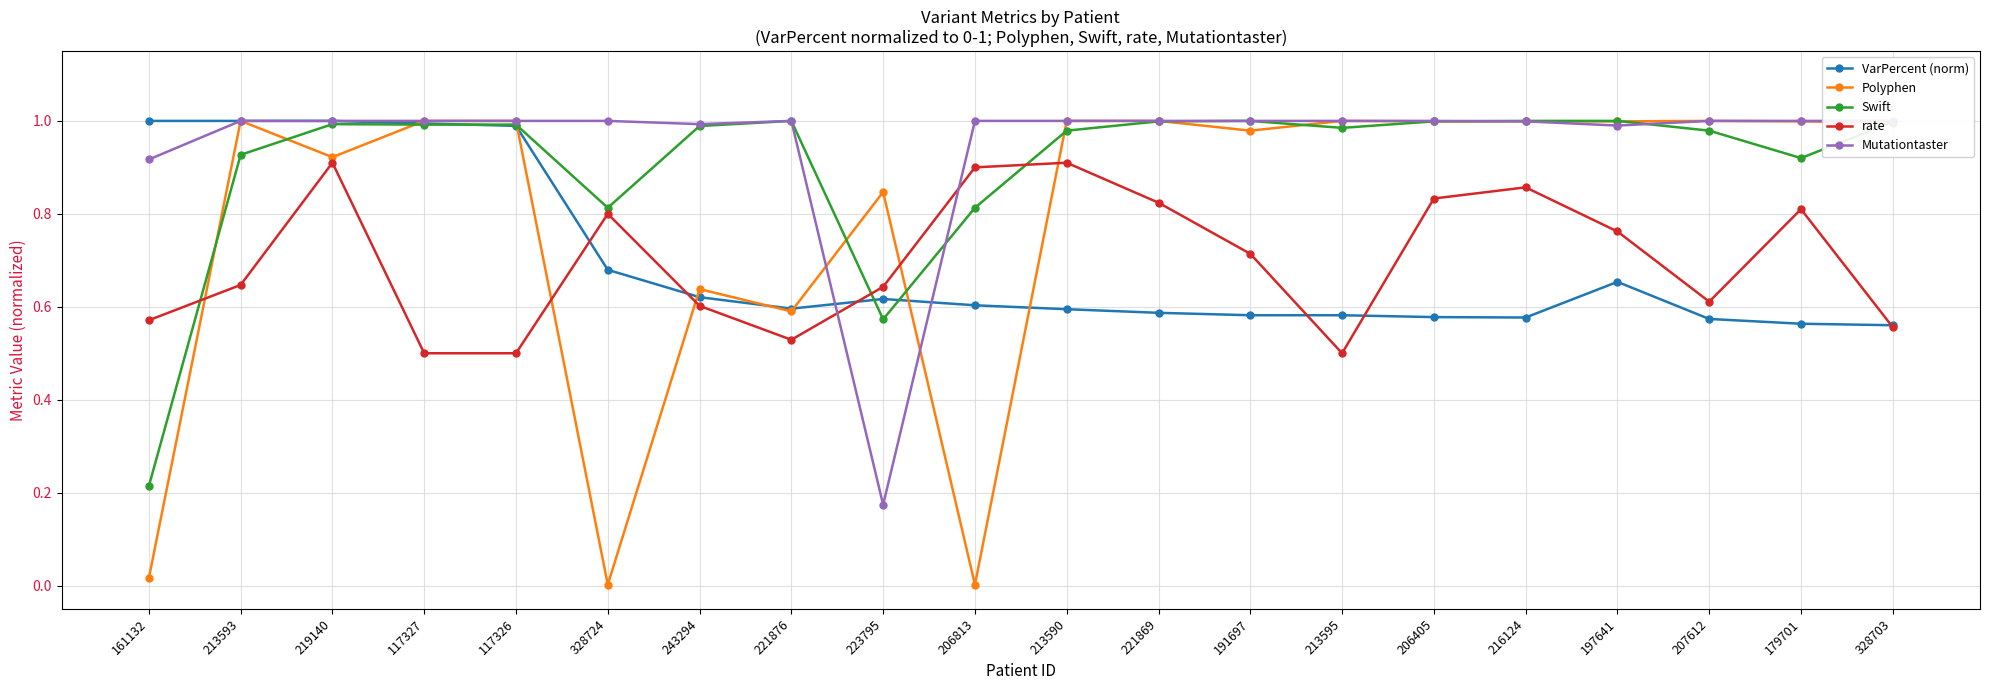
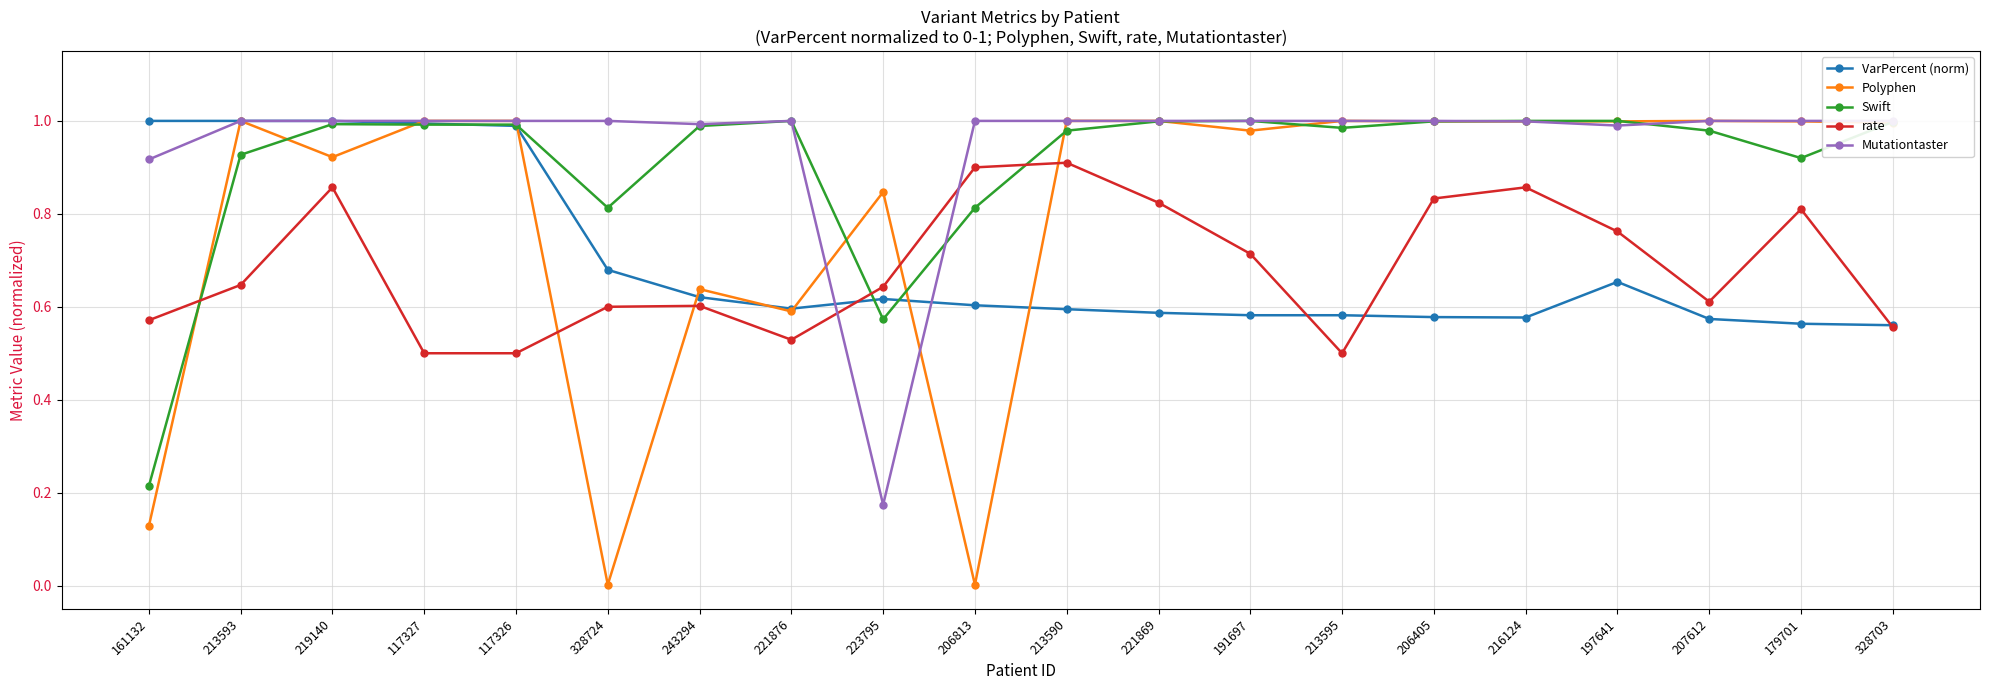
Polyphen, 161132: 0.02 -> 0.13
rate, 219140: 0.91 -> 0.86
rate, 328724: 0.8 -> 0.6
